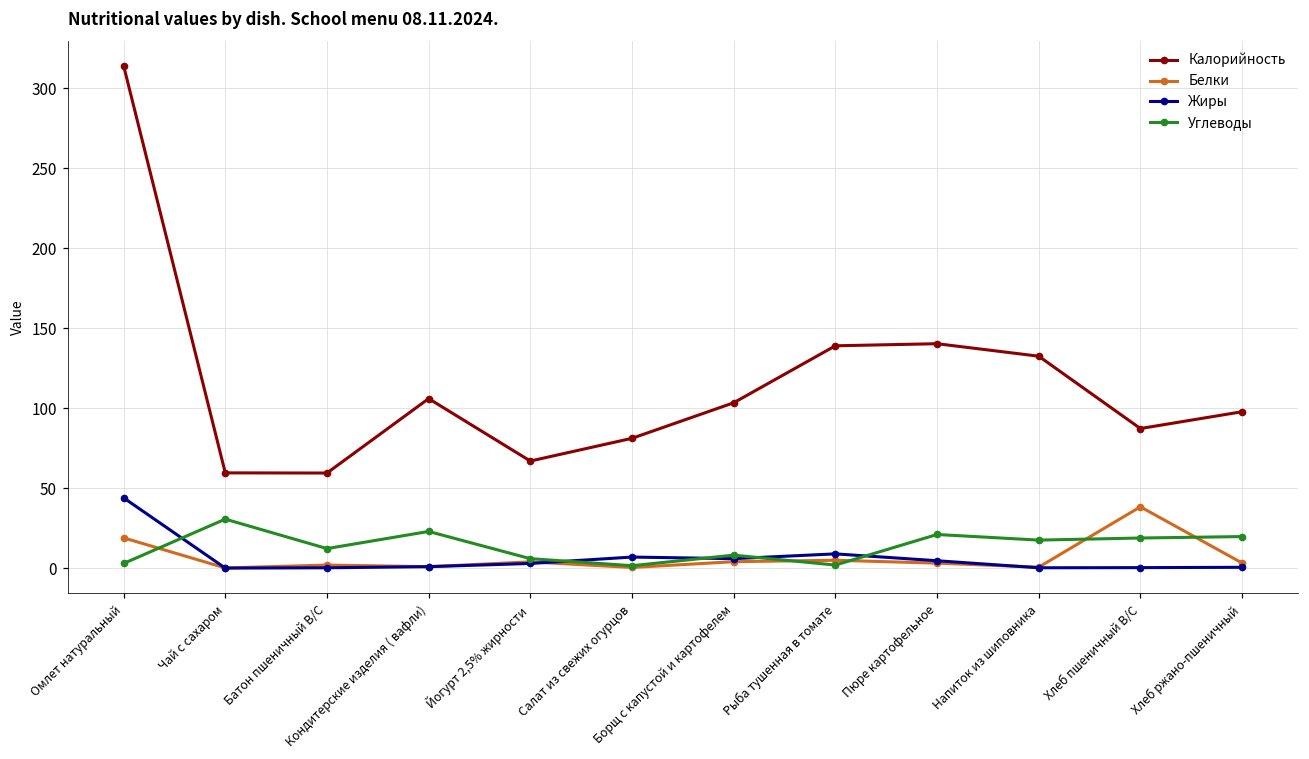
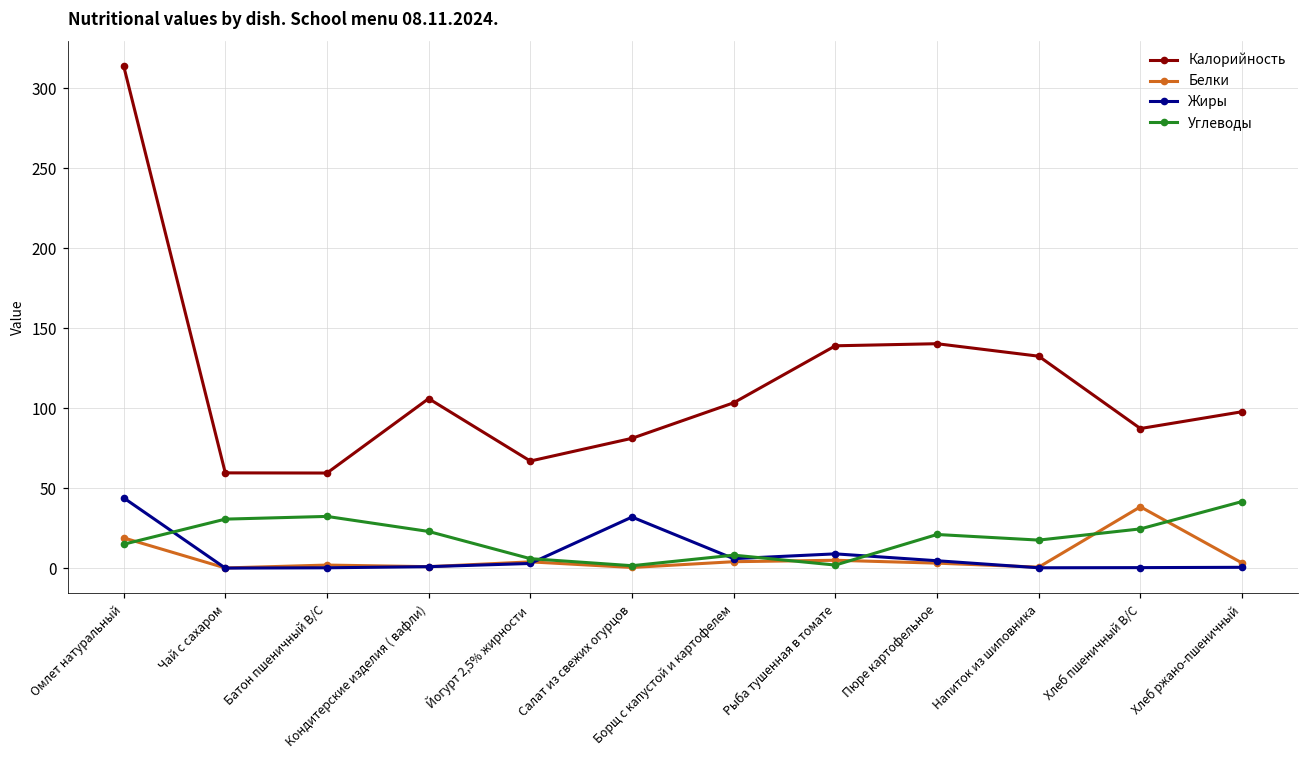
Углеводы, Омлет натуральный: 3 -> 15
Углеводы, Батон пшеничный В/С: 12 -> 32
Жиры, Салат из свежих огурцов: 7 -> 32
Углеводы, Хлеб пшеничный В/С: 19 -> 25
Углеводы, Хлеб ржано-пшеничный: 20 -> 42
